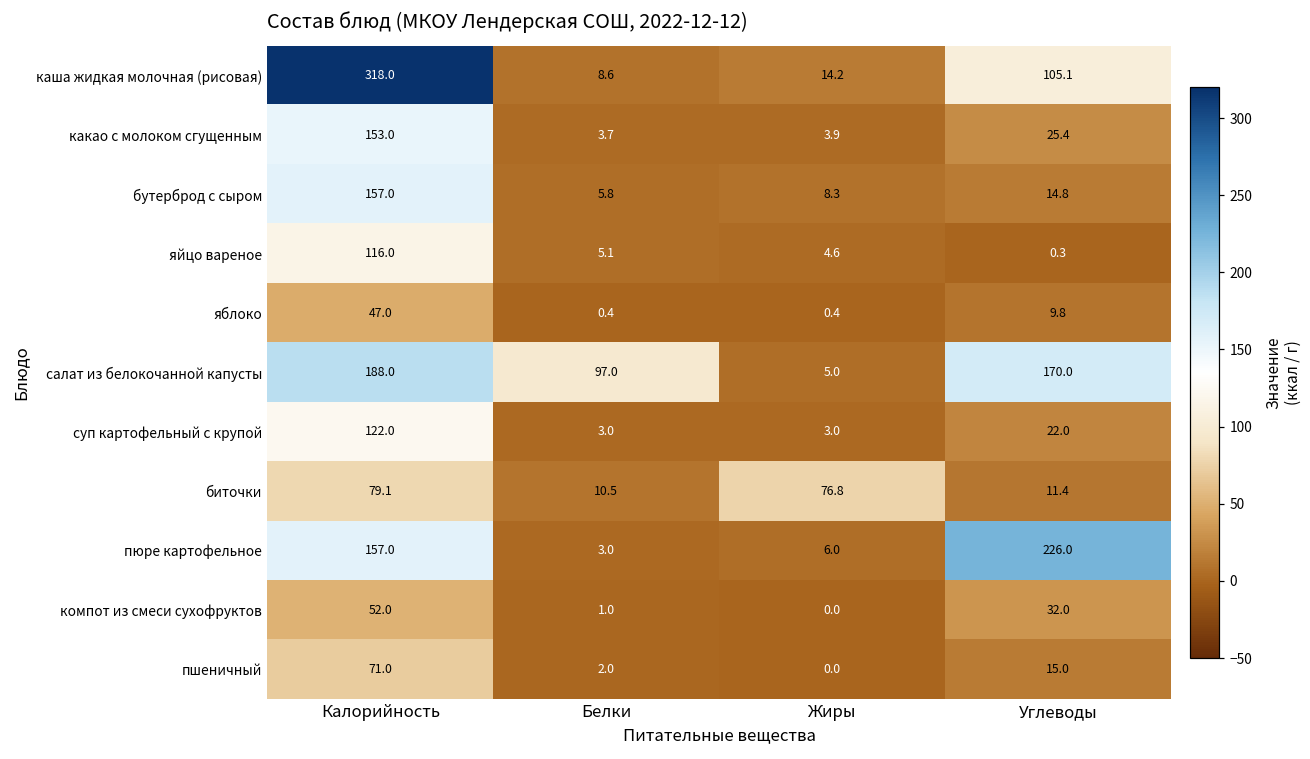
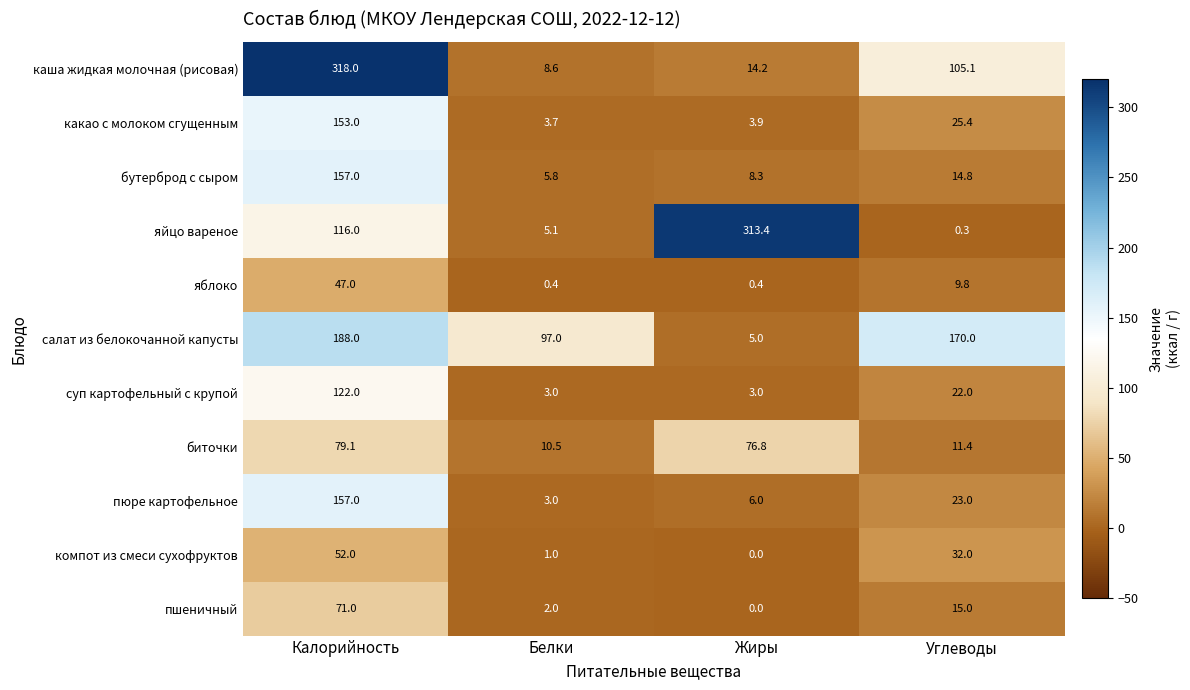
яйцо вареное, Жиры: 4.6 -> 313.4
пюре картофельное, Углеводы: 226.0 -> 23.0
